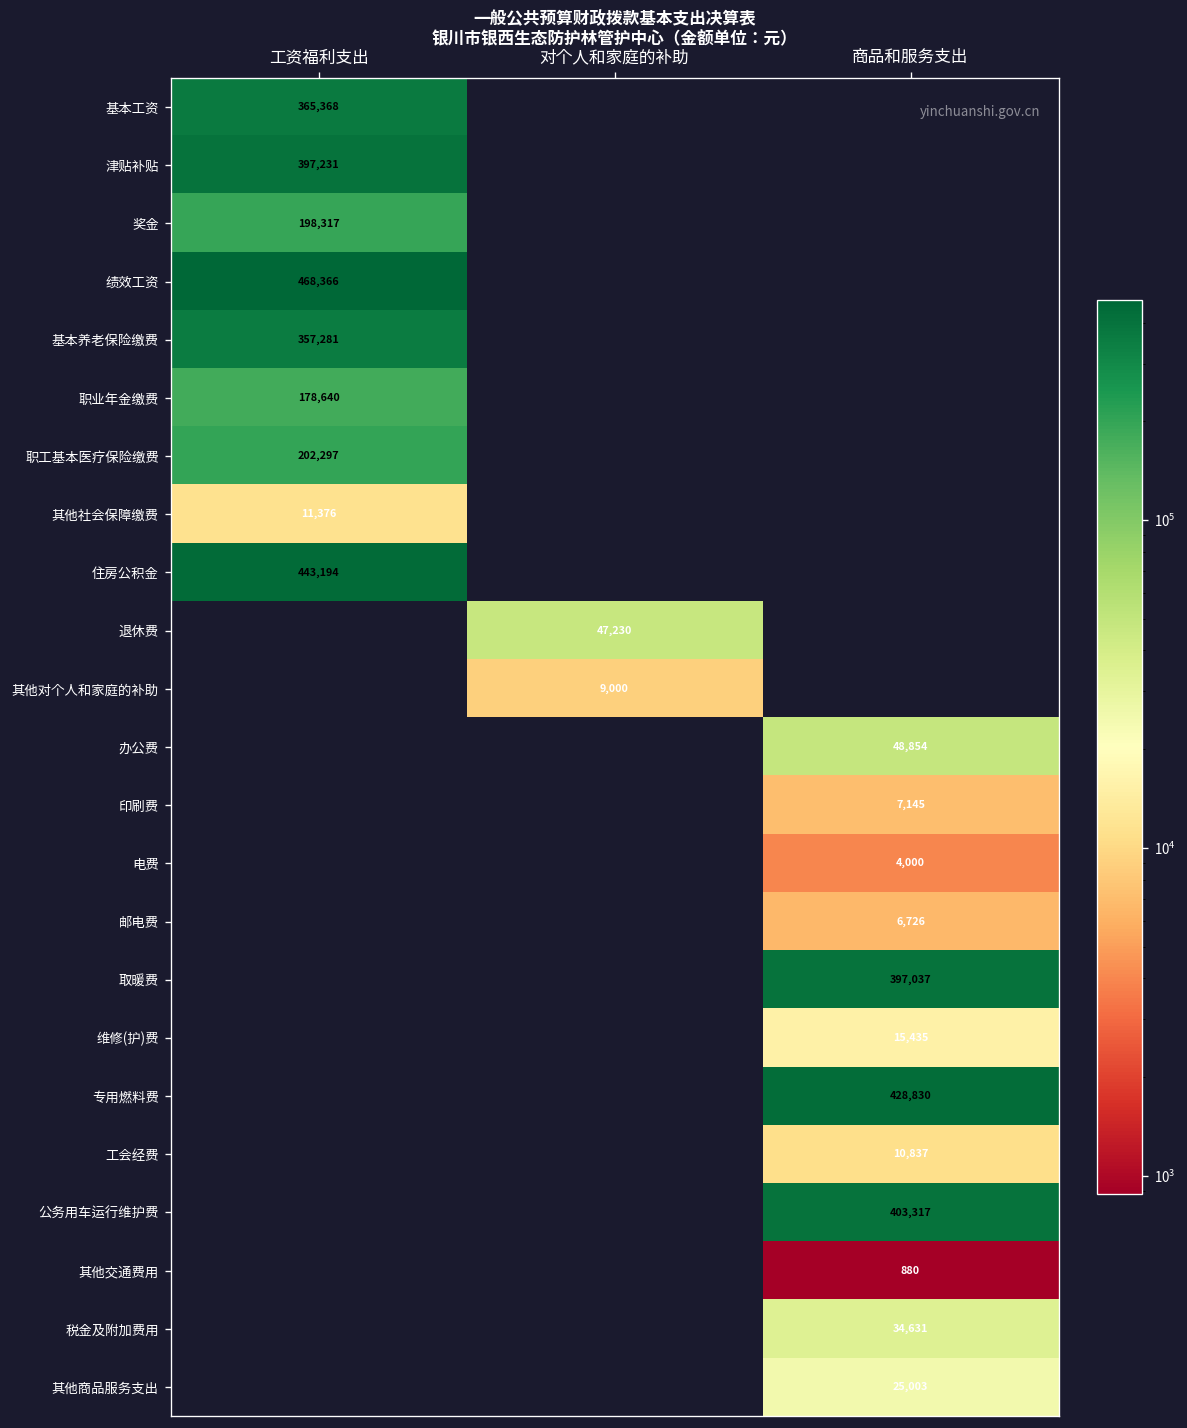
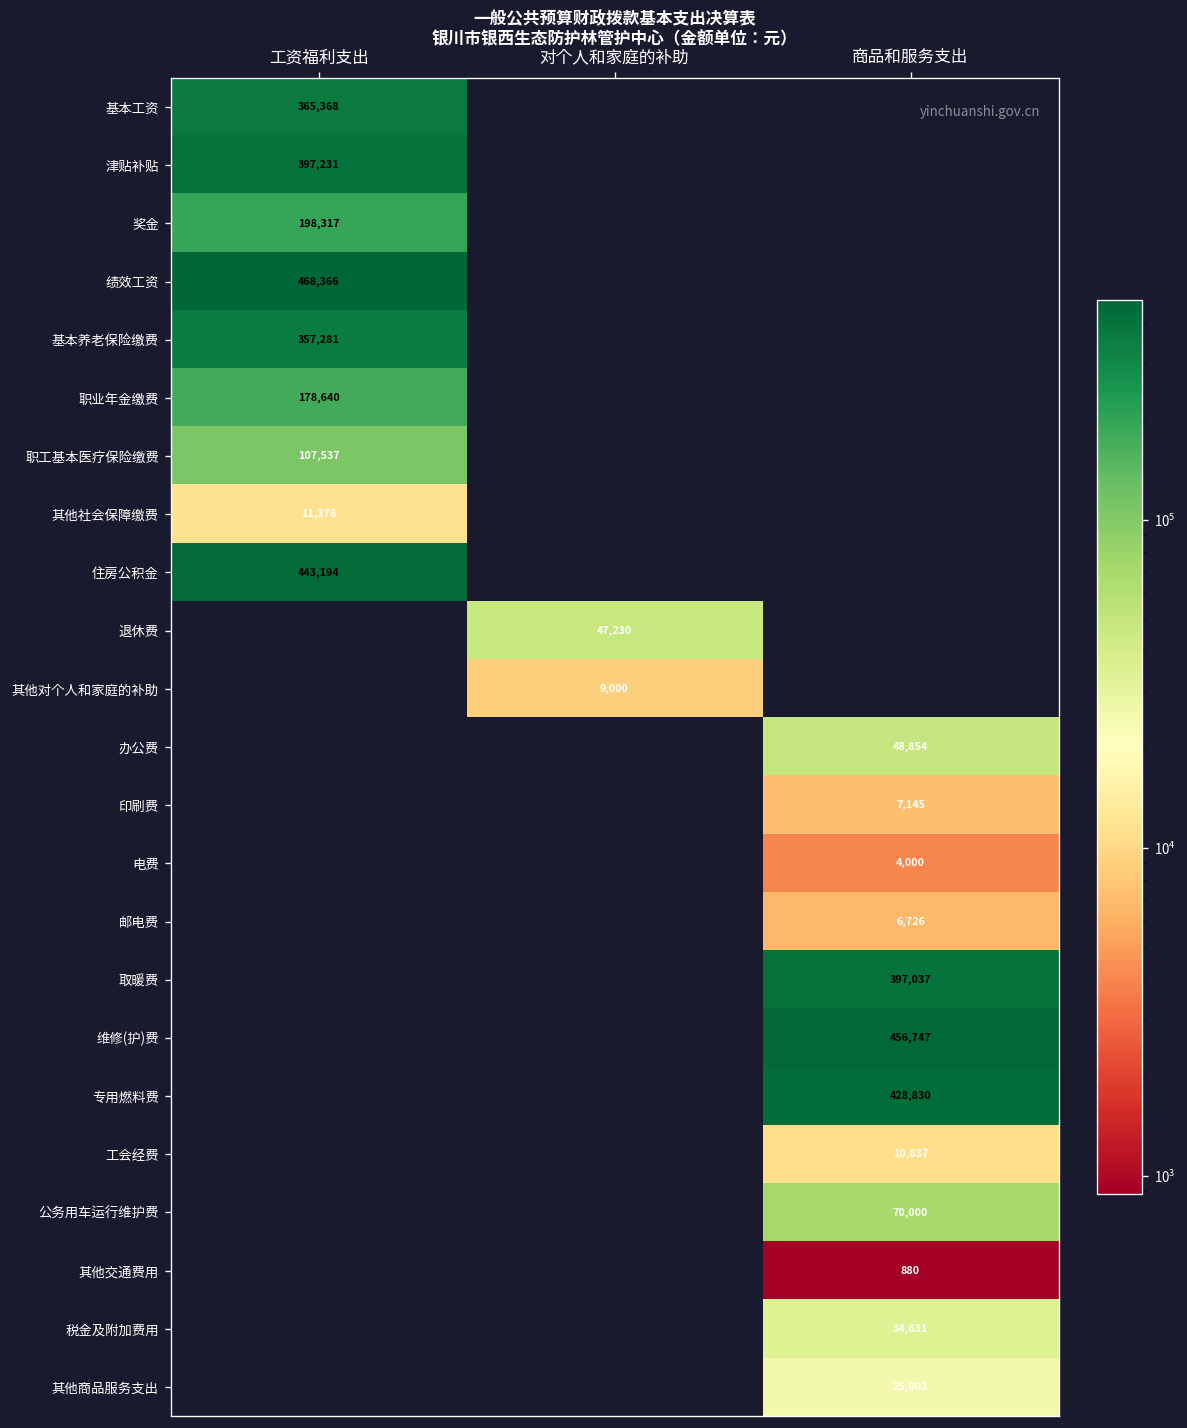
职工基本医疗保险缴费, 工资福利支出: 202,297 -> 107,537
维修(护)费, 商品和服务支出: 15,435 -> 456,747
公务用车运行维护费, 商品和服务支出: 403,317 -> 70,000
